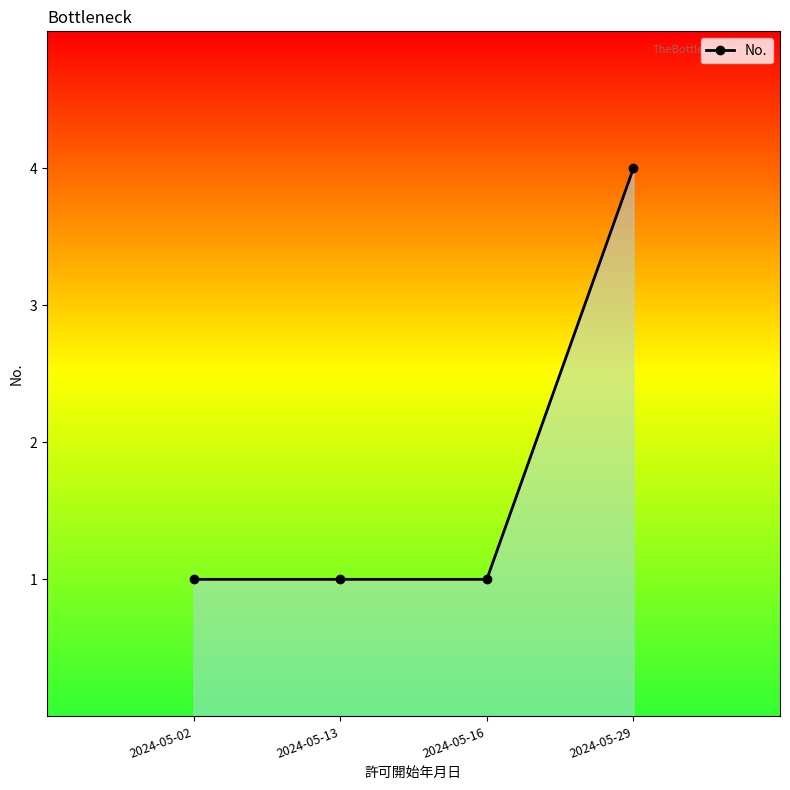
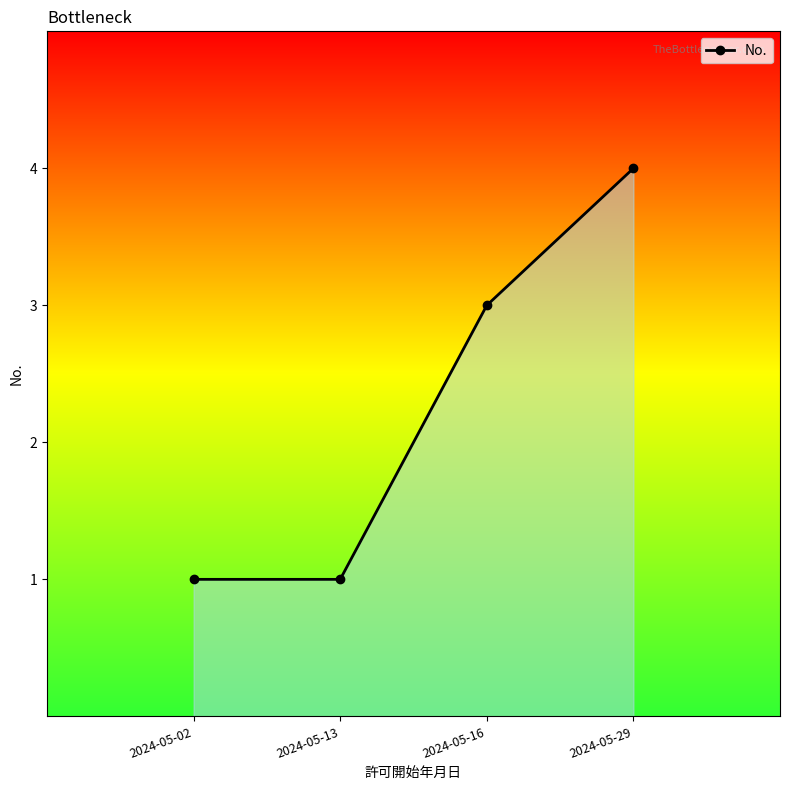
2024-05-16: 1 -> 3
